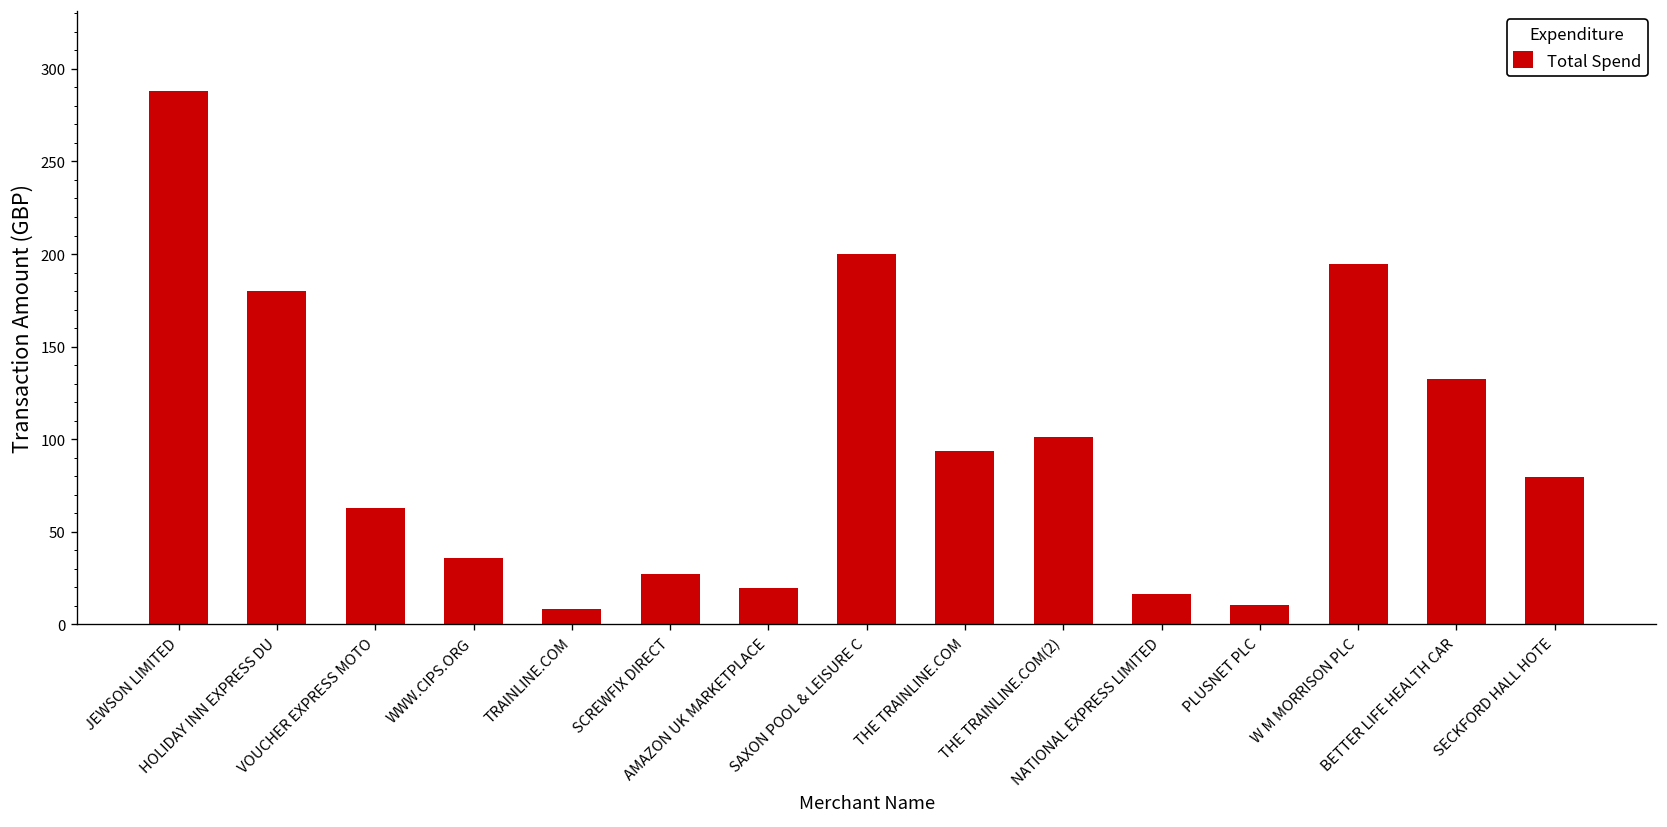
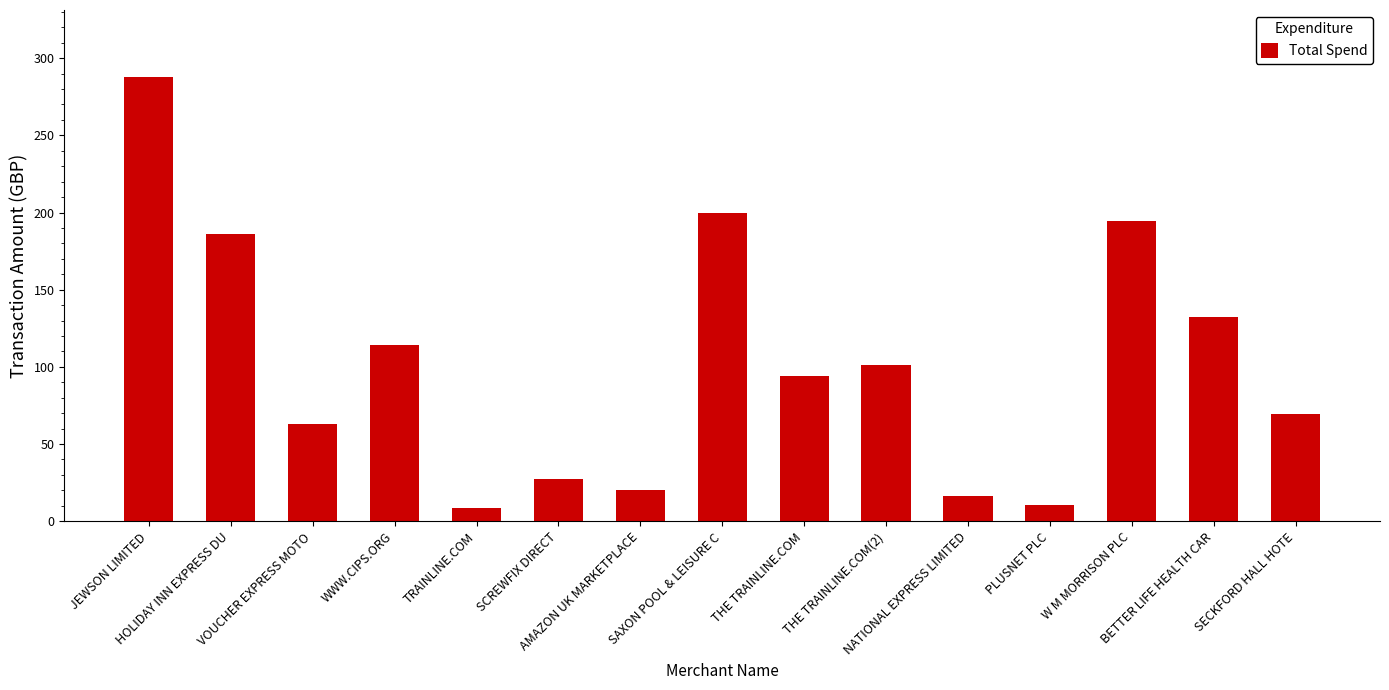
HOLIDAY INN EXPRESS DU: 180 -> 186
WWW.CIPS.ORG: 36 -> 114
SECKFORD HALL HOTE: 79 -> 69
